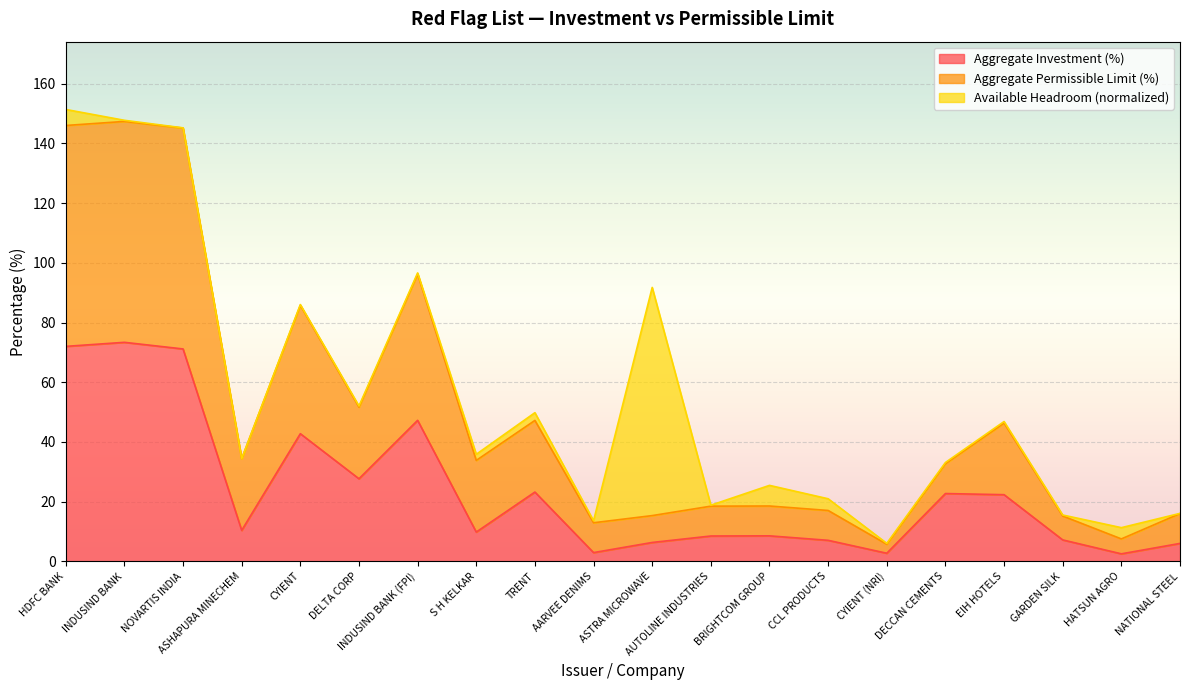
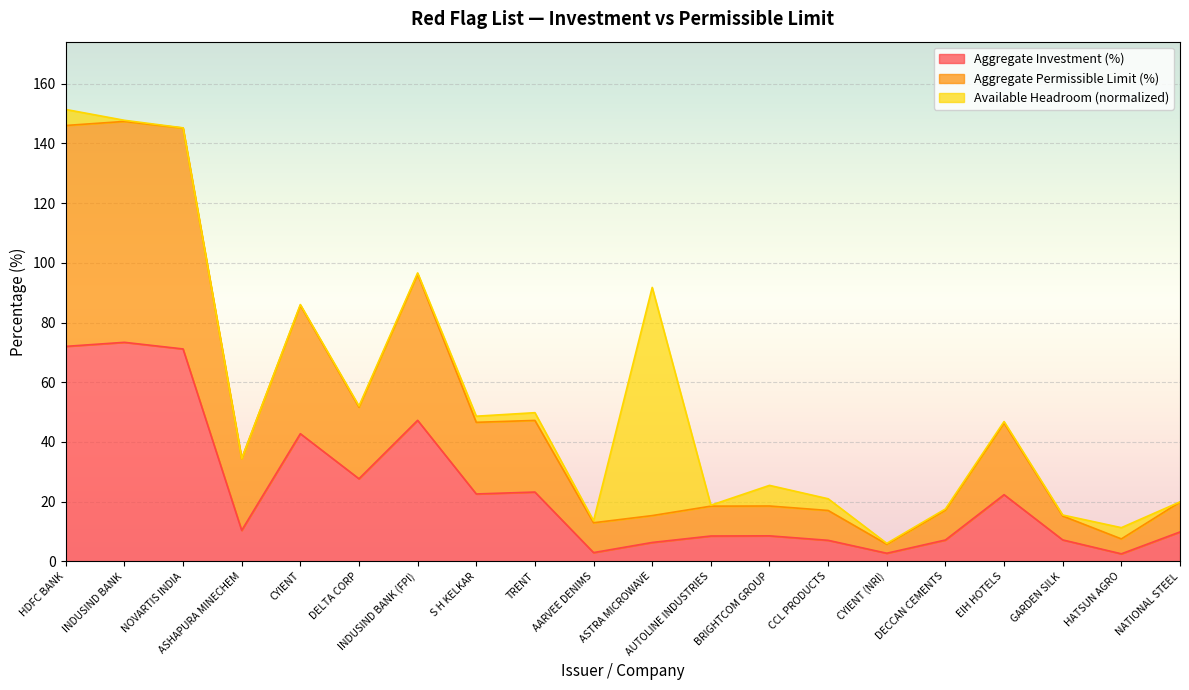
Aggregate Investment (%), S H KELKAR: 10 -> 23
Aggregate Investment (%), DECCAN CEMENTS: 23 -> 7
Aggregate Investment (%), NATIONAL STEEL: 6 -> 10
